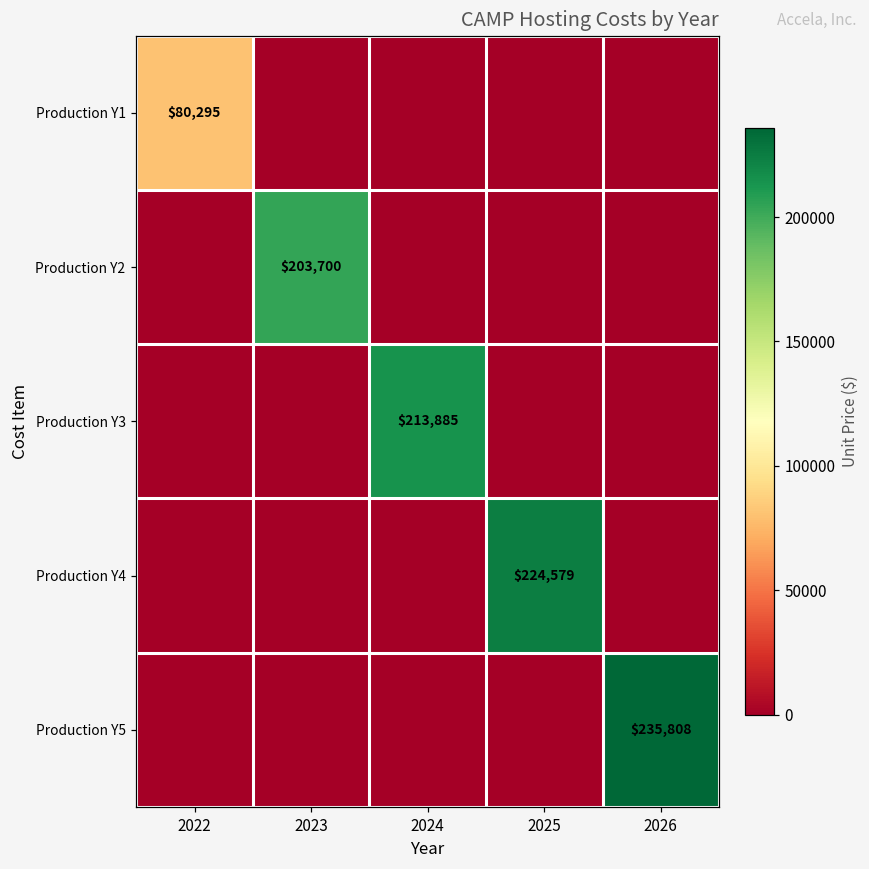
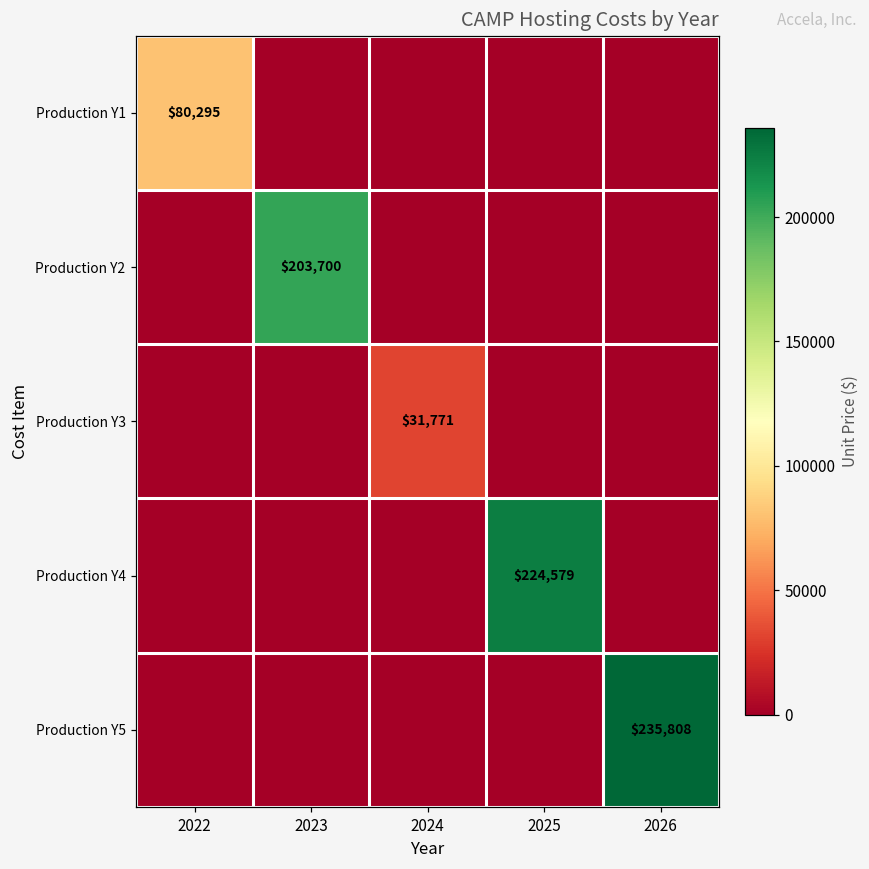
Production Y3, 2024: $213,885 -> $31,771
